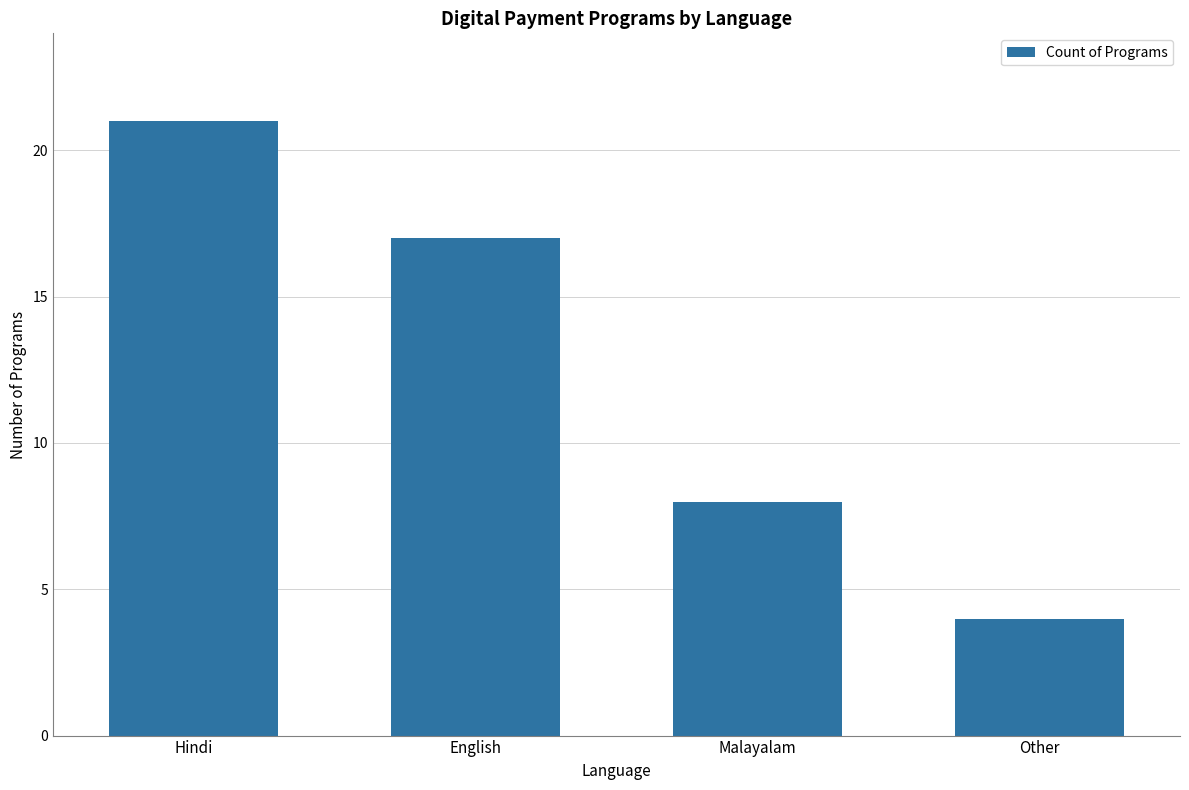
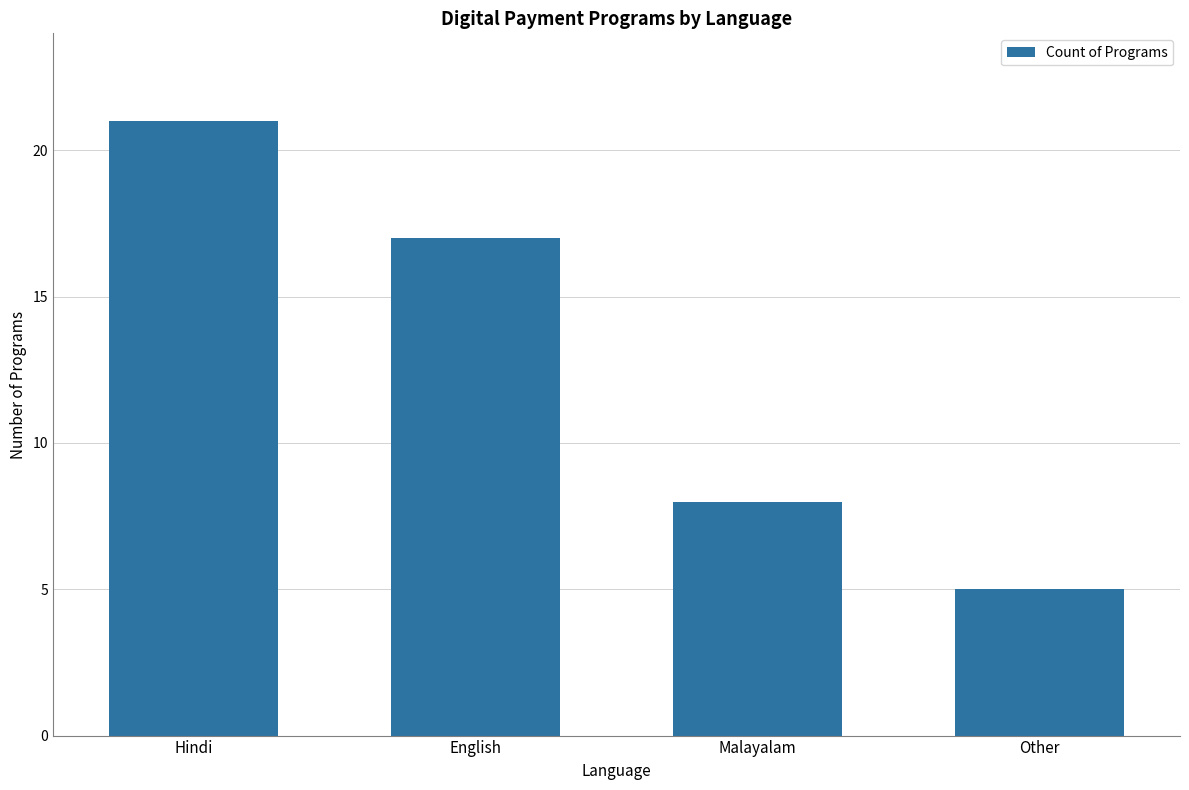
Other: 4 -> 5
